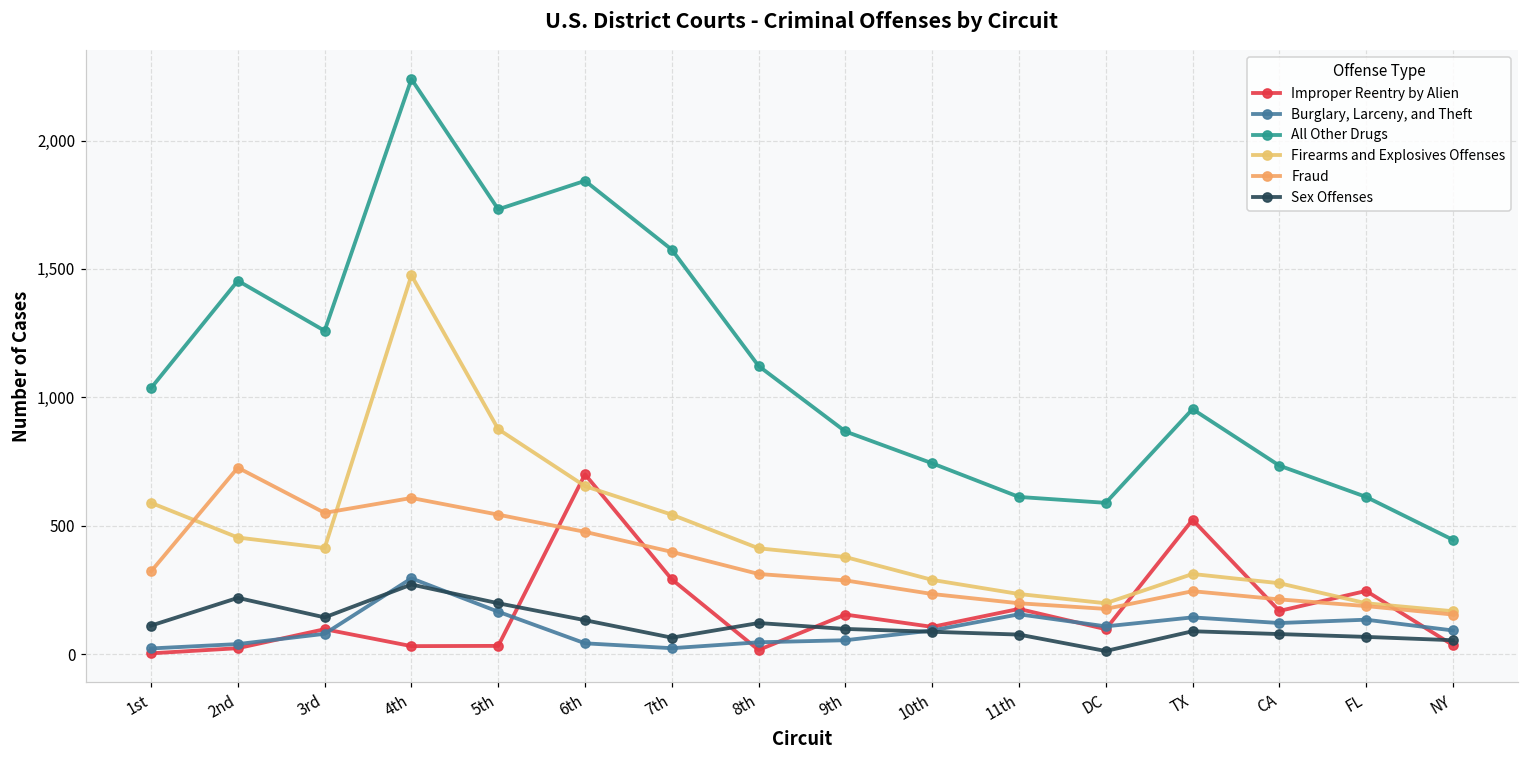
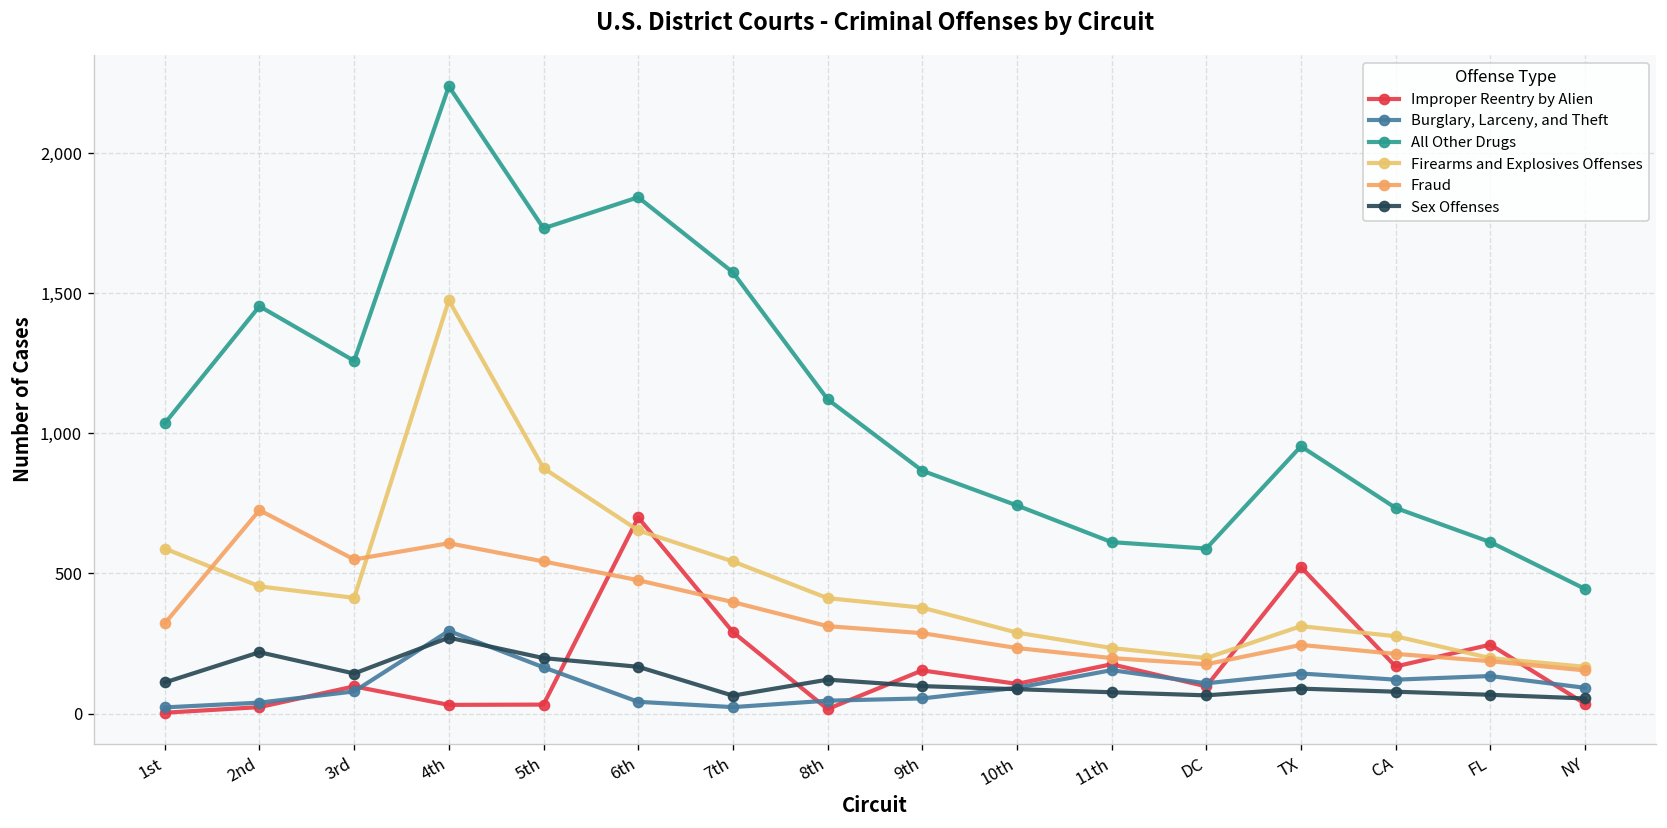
Sex Offenses, 6th: 130 -> 170
Sex Offenses, DC: 10 -> 70
